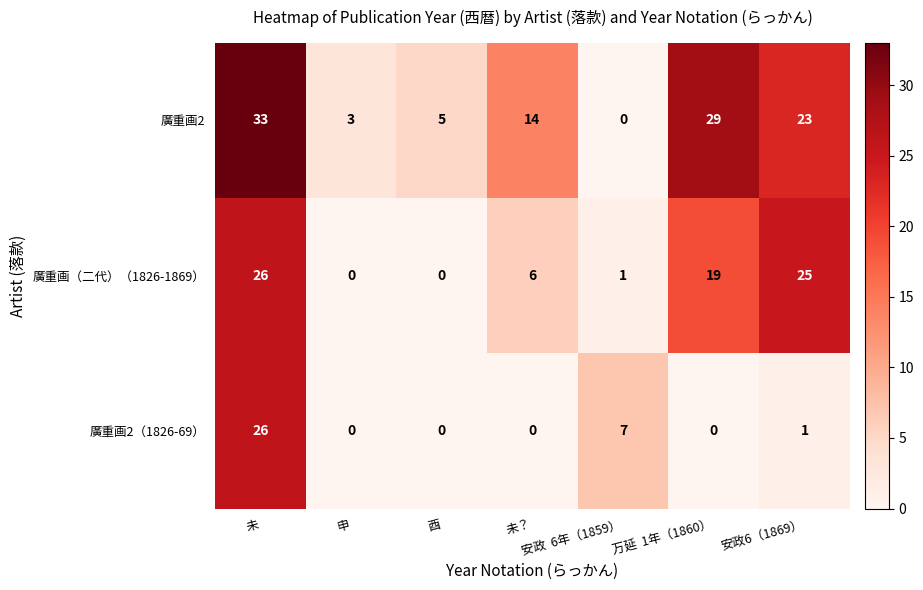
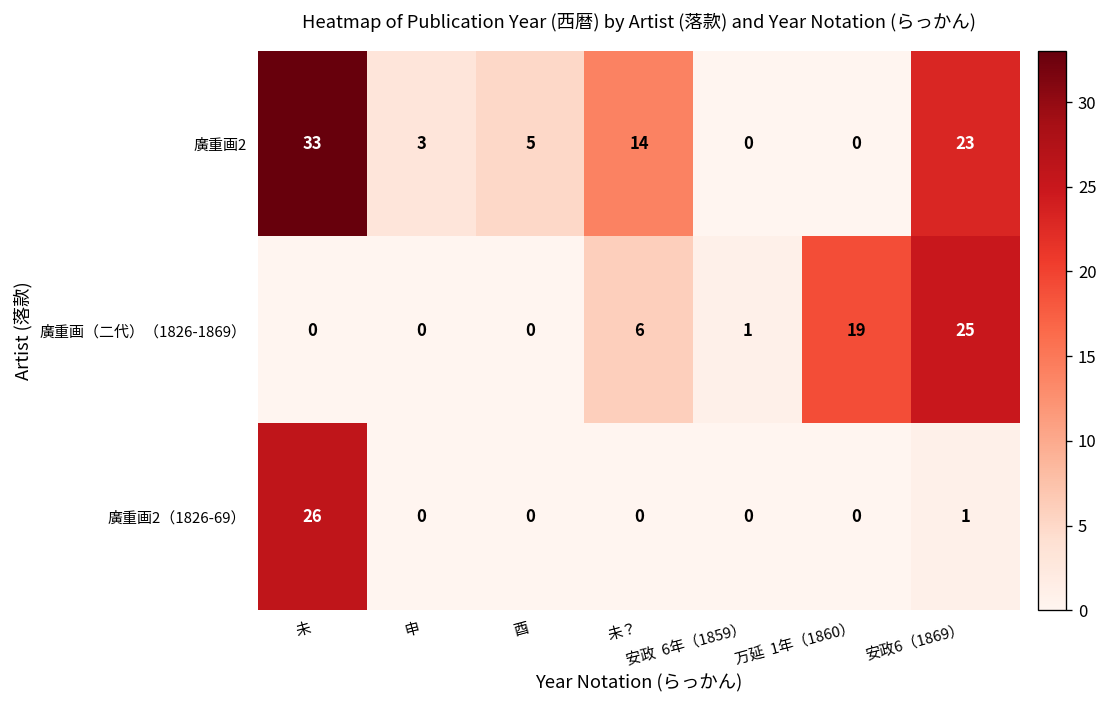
廣重画2, 万延 1年（1860）: 29 -> 0
廣重画（二代）（1826-1869）, 未: 26 -> 0
廣重画2（1826-69）, 安政 6年（1859）: 7 -> 0
